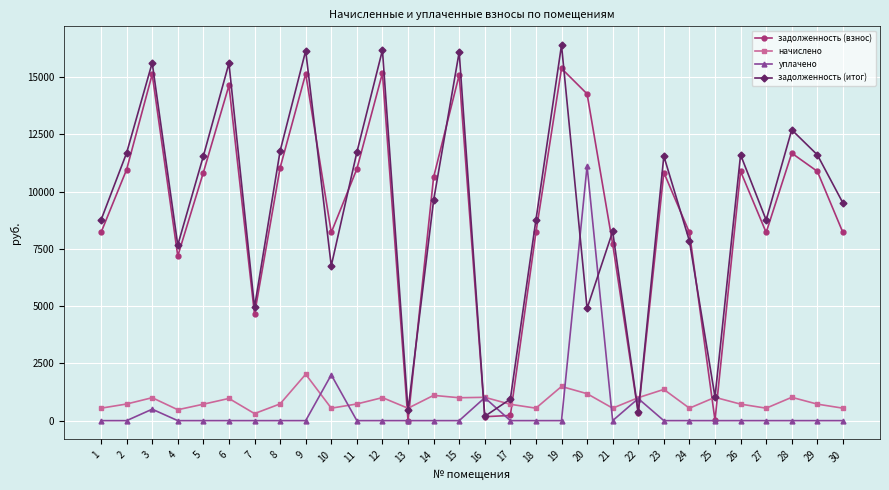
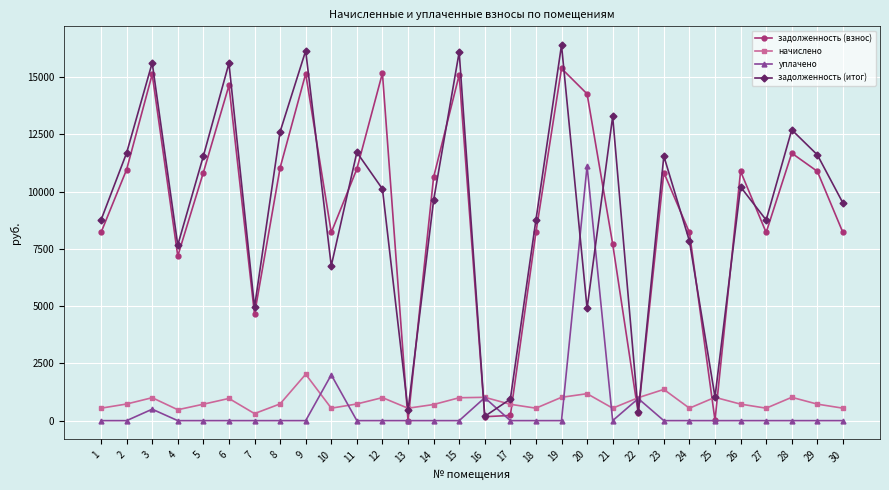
задолженность (итог), 8: 11800 -> 12600
задолженность (итог), 12: 16200 -> 10100
начислено, 14: 1100 -> 700
начислено, 19: 1500 -> 1000
задолженность (итог), 21: 8300 -> 13300
задолженность (итог), 26: 11600 -> 10200
